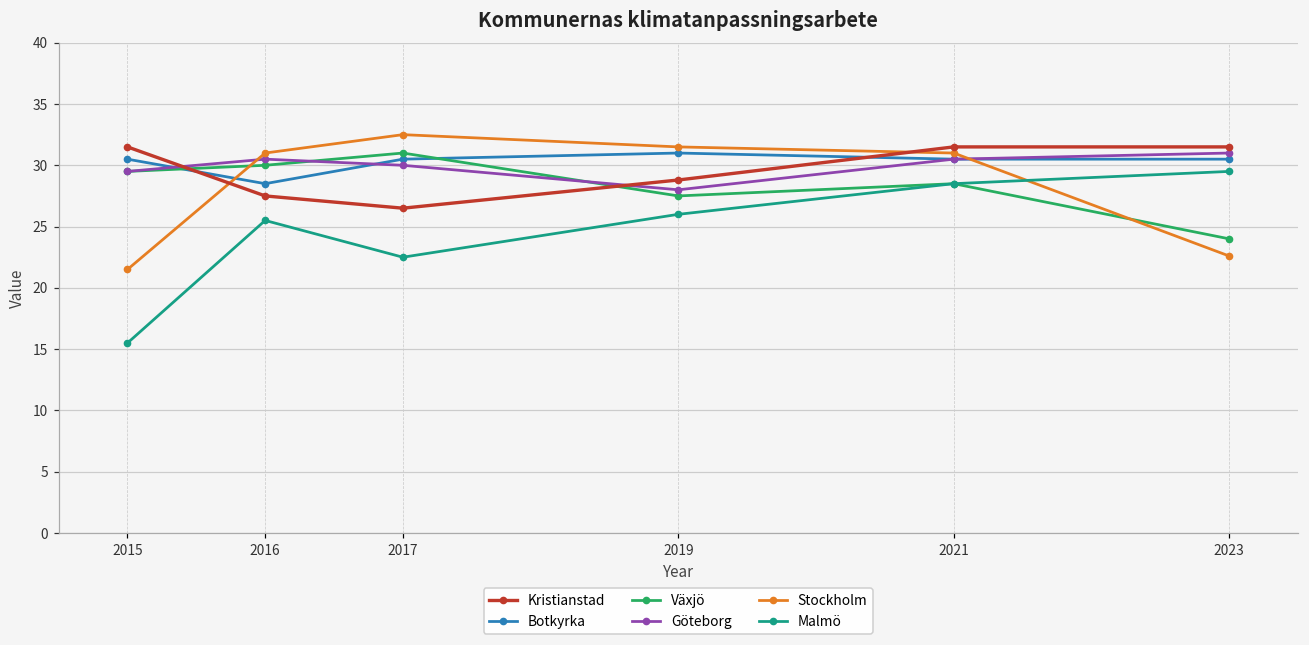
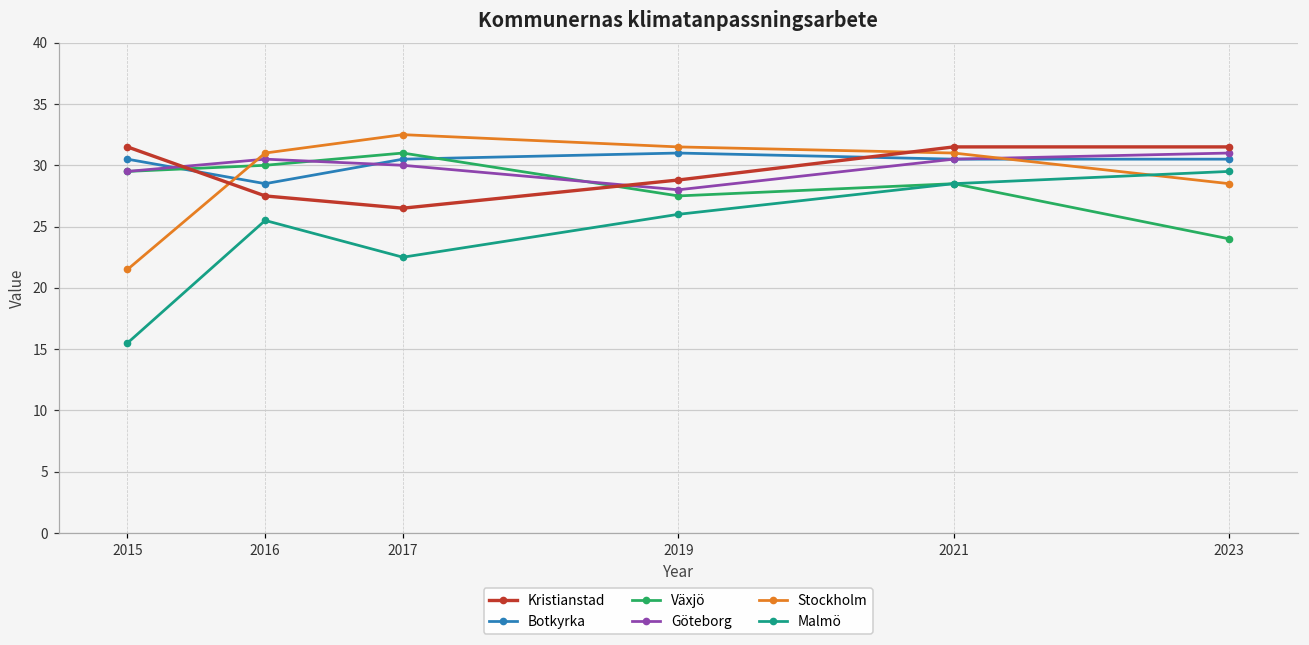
Stockholm, 2023: 22.6 -> 28.5
